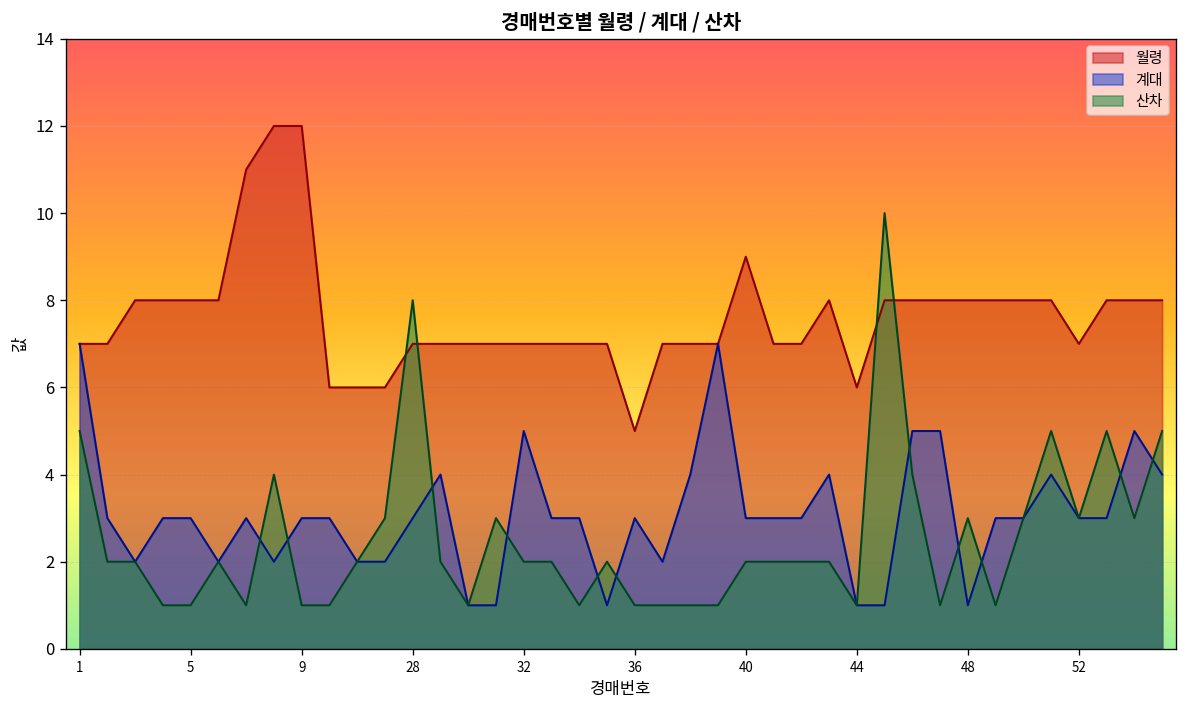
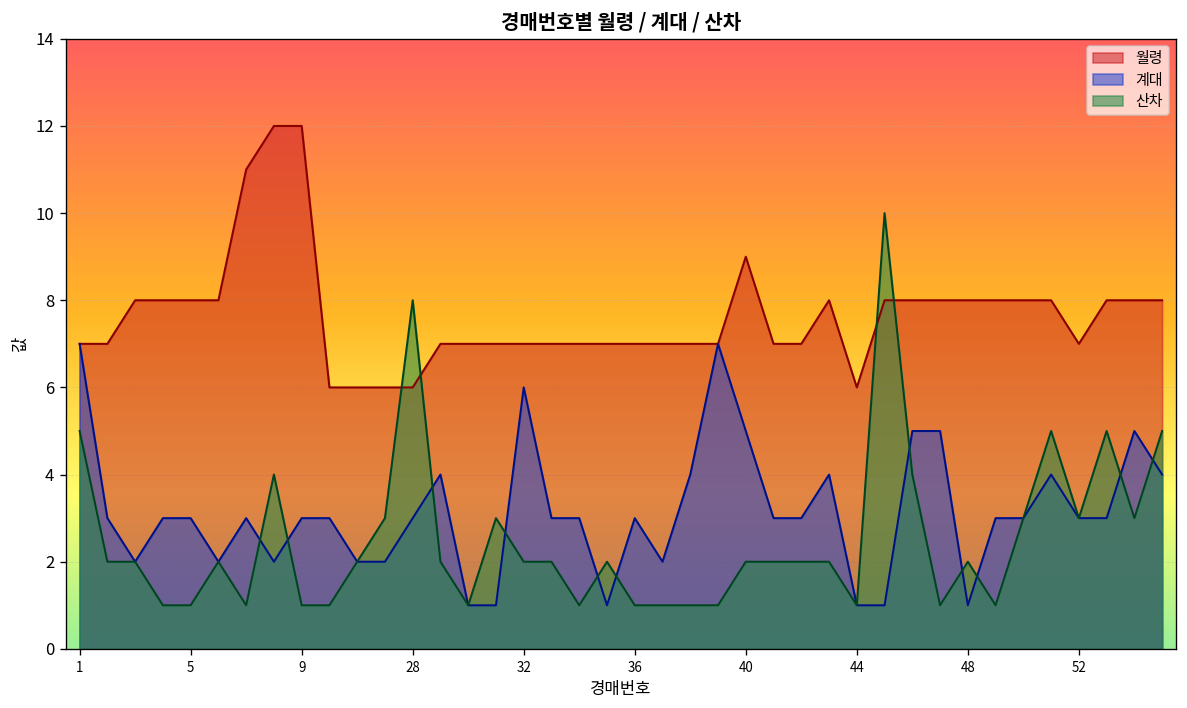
월령, 28: 7 -> 6
계대, 32: 5 -> 6
월령, 36: 5 -> 7
계대, 40: 3 -> 5
산차, 48: 3 -> 2
